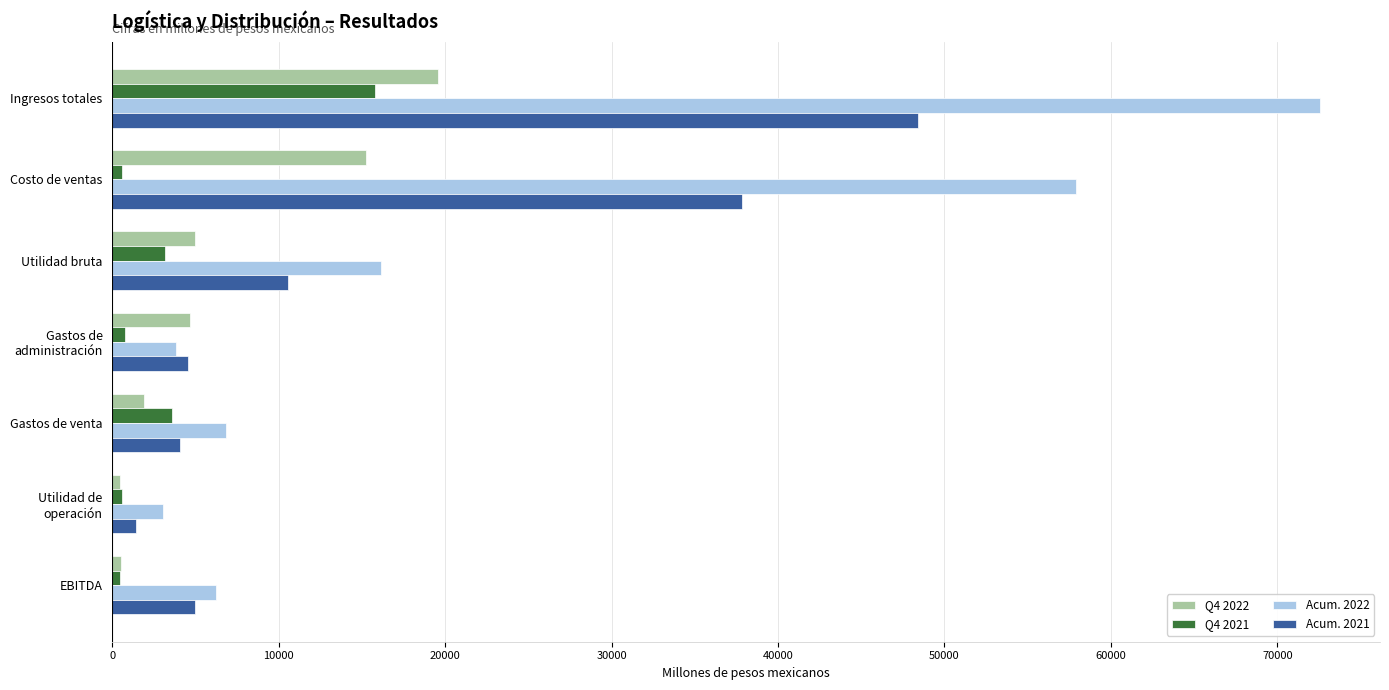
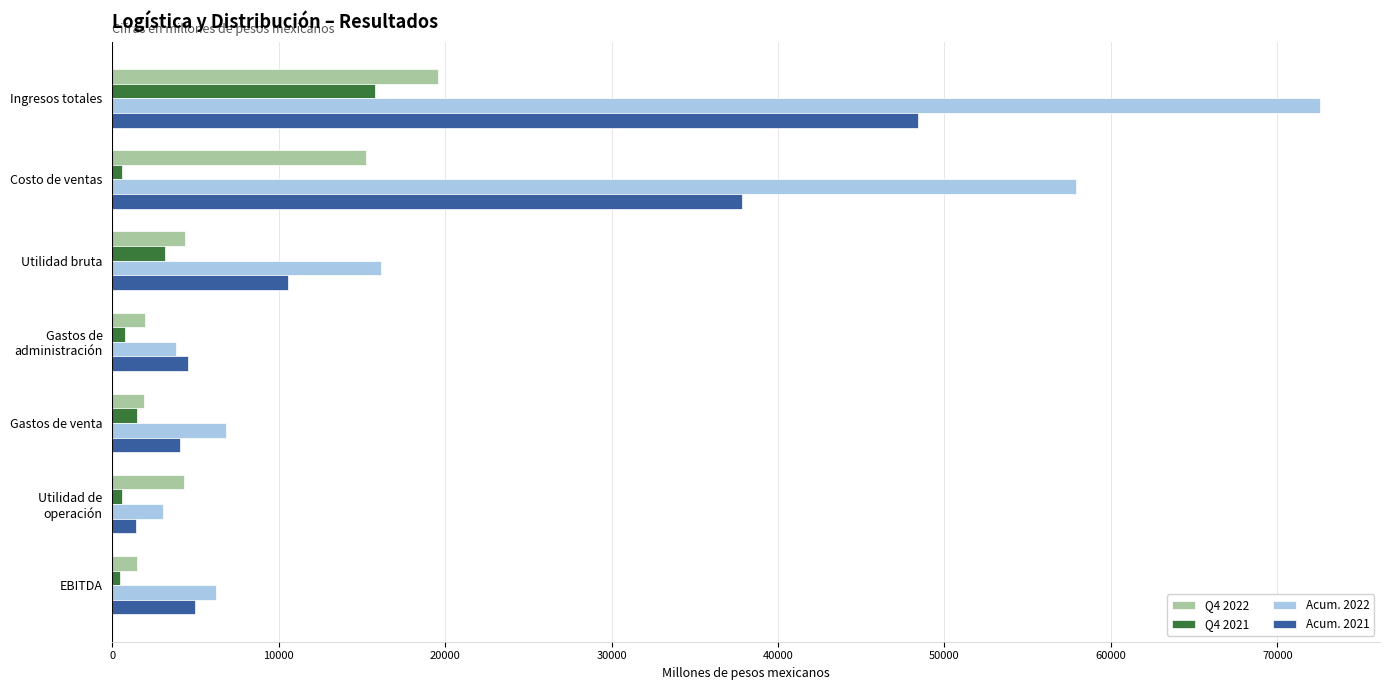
Q4 2022, Utilidad bruta: 5000 -> 4400
Q4 2022, Gastos de administración: 4700 -> 2000
Q4 2021, Gastos de venta: 3600 -> 1500
Q4 2022, Utilidad de operación: 500 -> 4300
Q4 2022, EBITDA: 500 -> 1500
